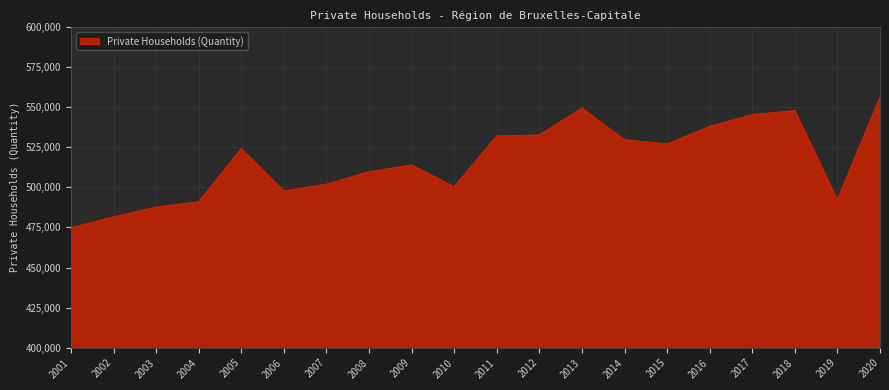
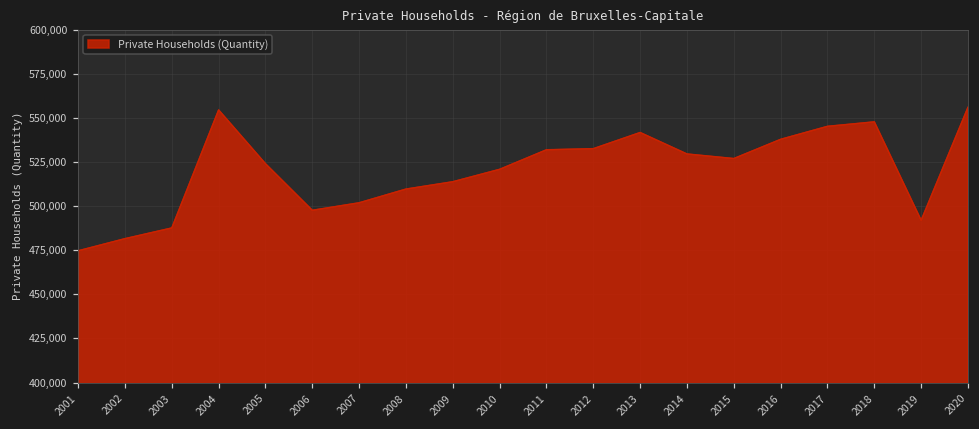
2004: 491,000 -> 554,000
2010: 500,000 -> 521,000
2013: 549,000 -> 542,000
